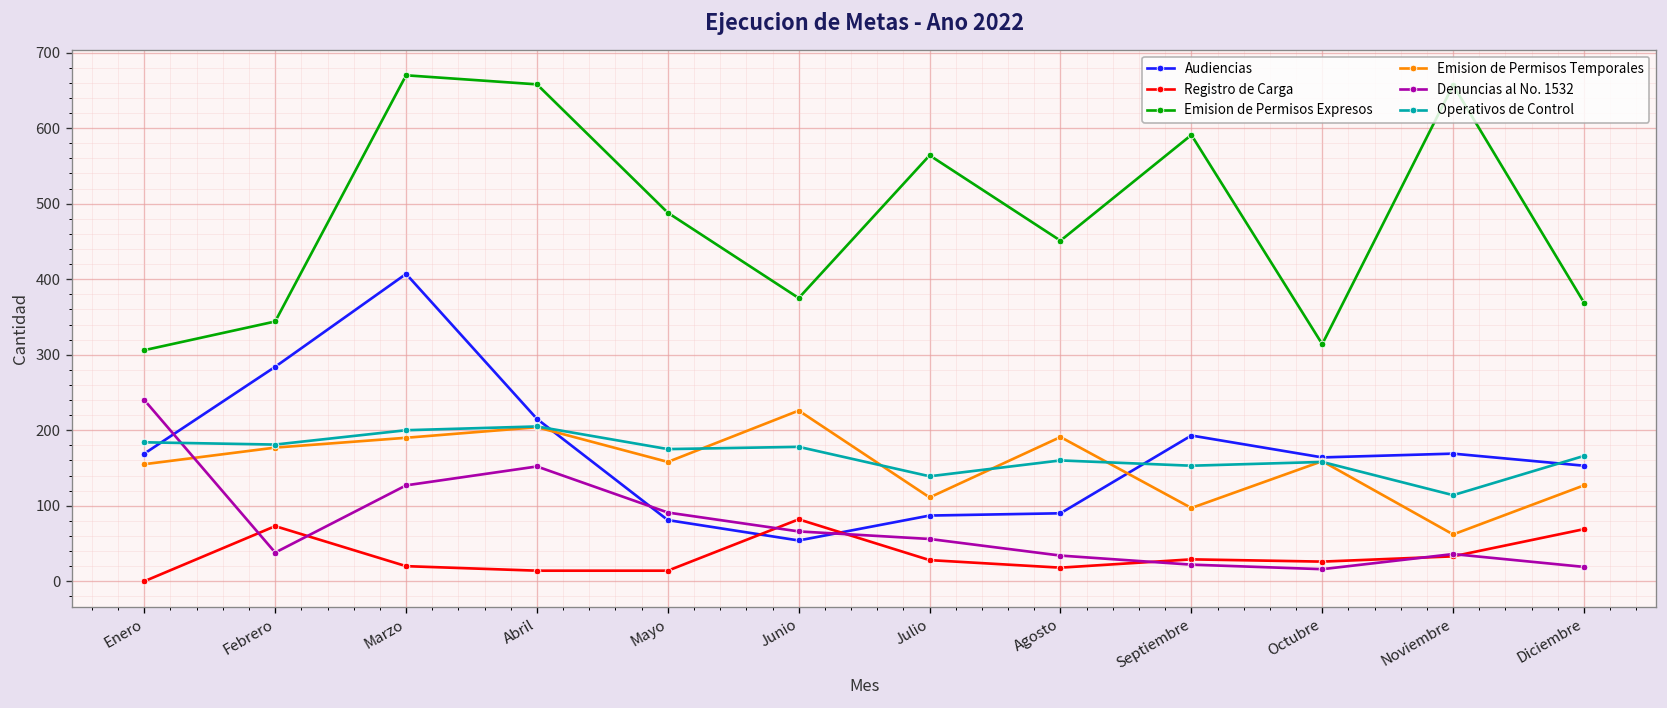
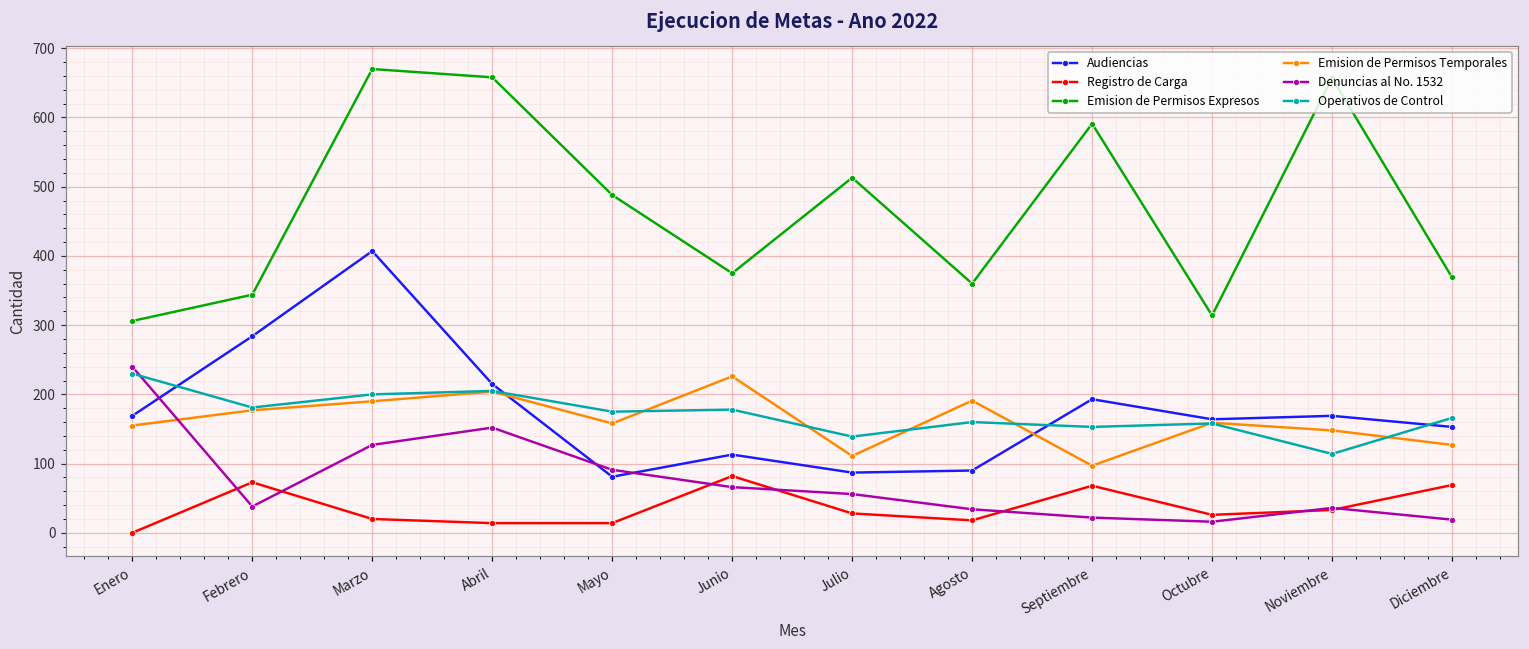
Operativos de Control, Enero: 180 -> 230
Audiencias, Junio: 50 -> 110
Emision de Permisos Expresos, Julio: 560 -> 510
Emision de Permisos Expresos, Agosto: 450 -> 360
Registro de Carga, Septiembre: 30 -> 70
Emision de Permisos Temporales, Noviembre: 60 -> 150
